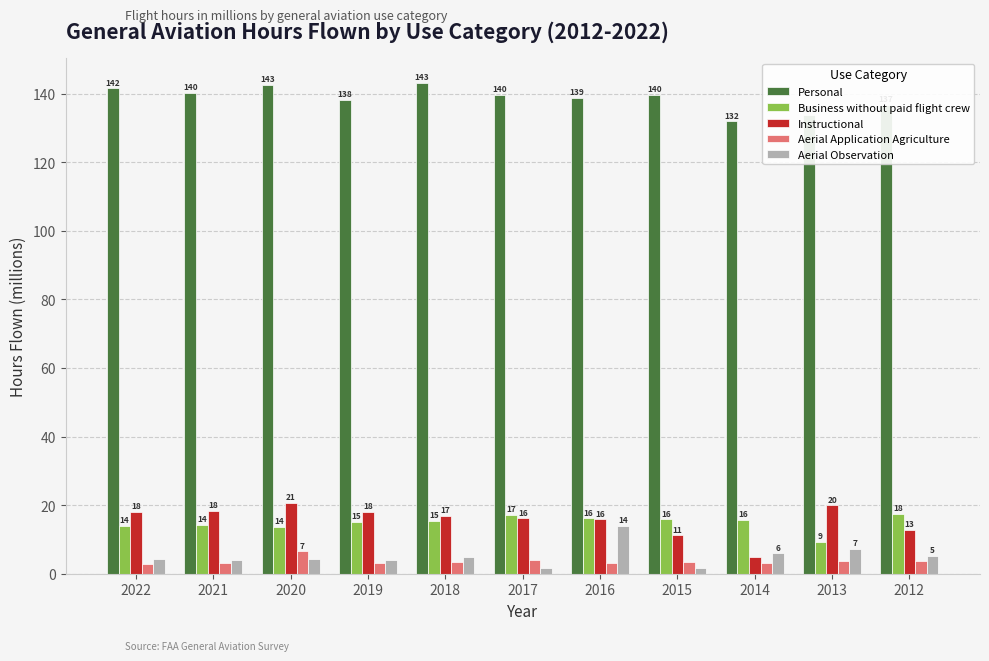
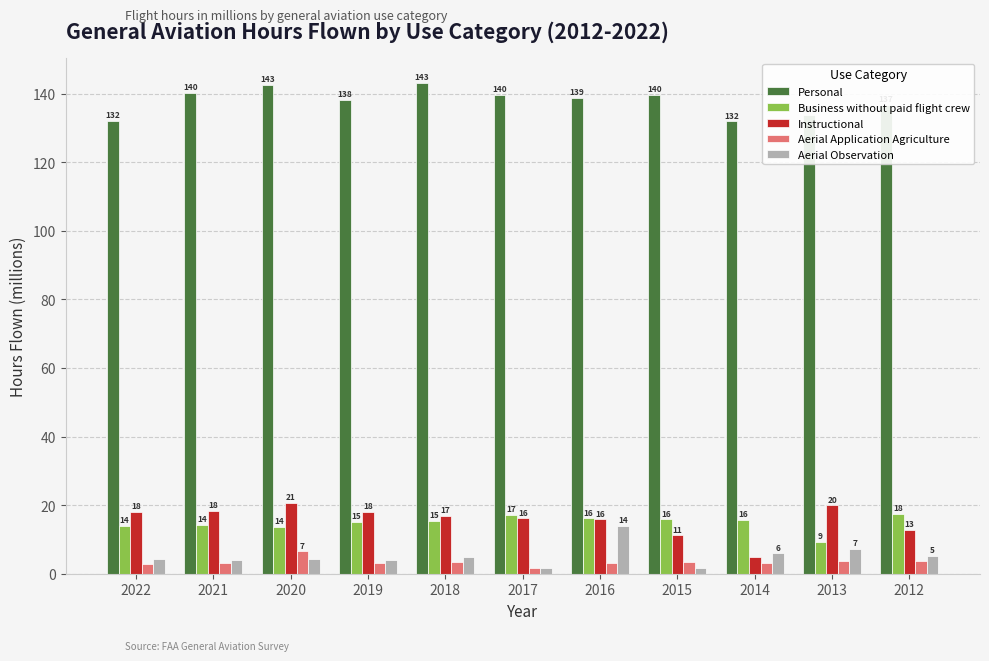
Personal, 2022: 142 -> 132
Aerial Application Agriculture, 2017: 4 -> 2
